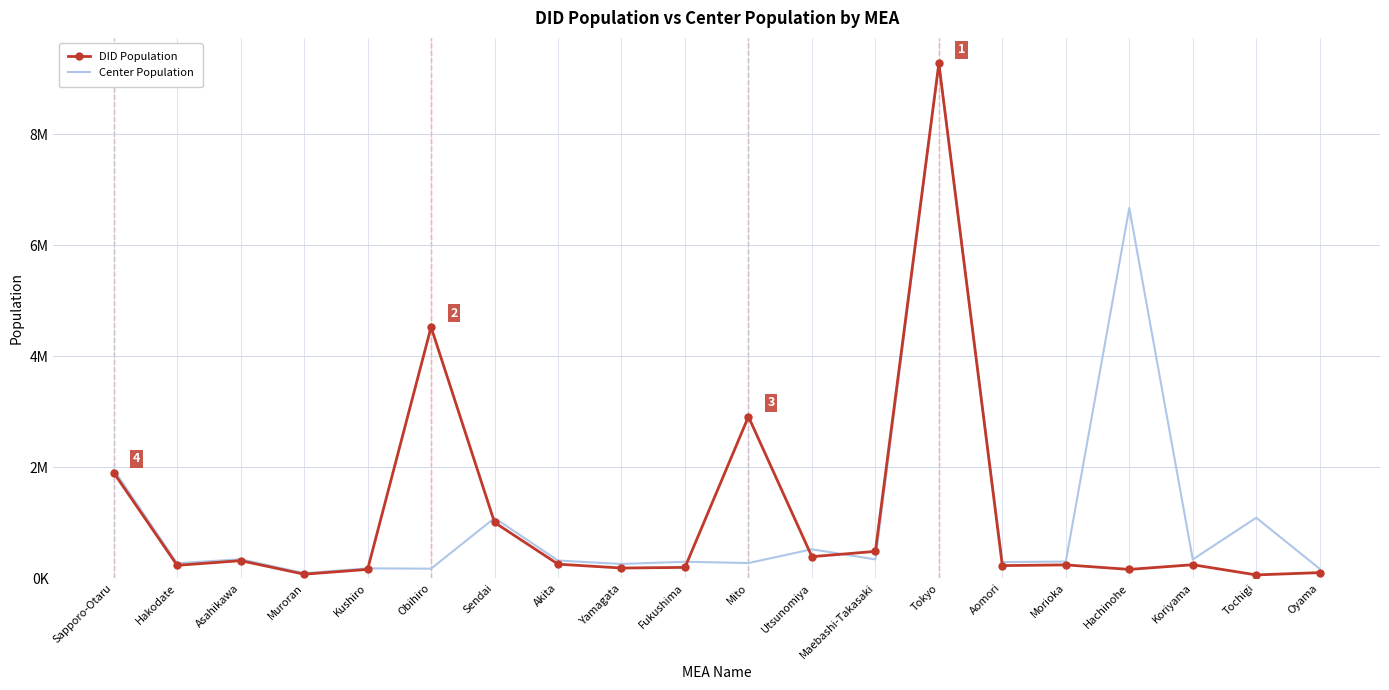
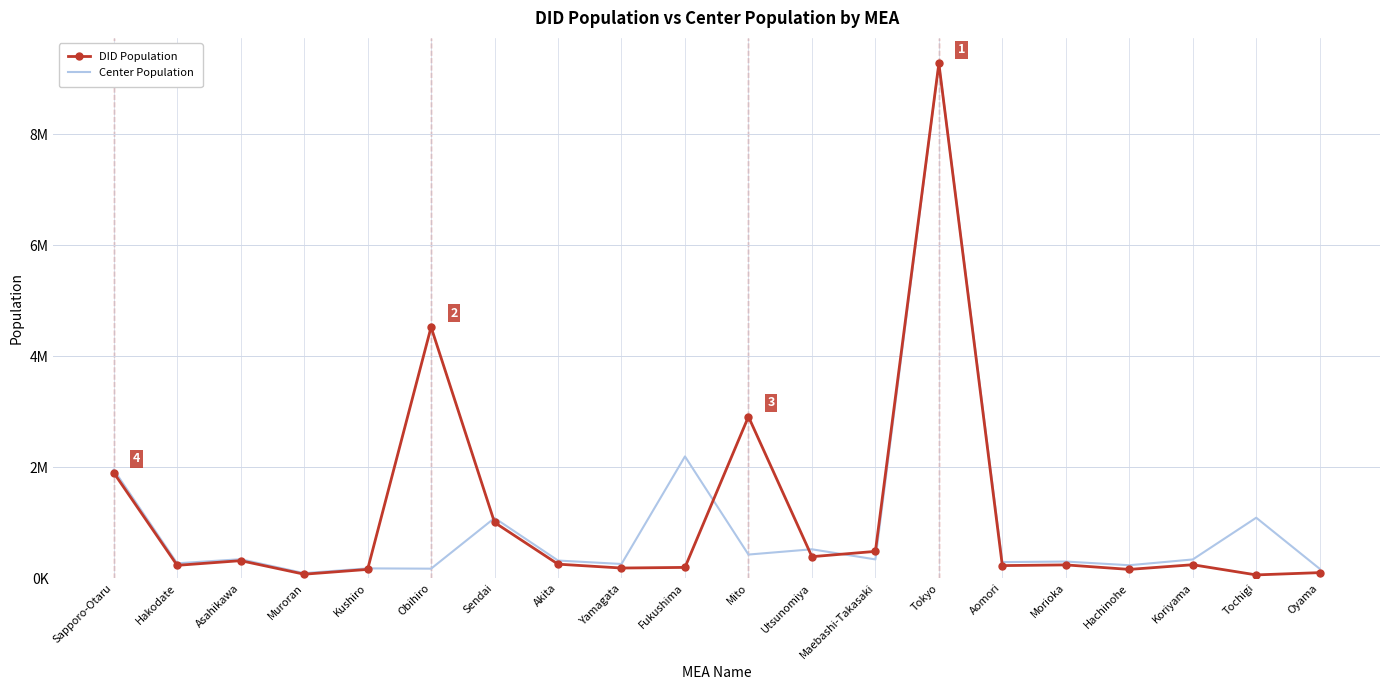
Center Population, Fukushima: 300000 -> 2200000
Center Population, Mito: 300000 -> 400000
Center Population, Hachinohe: 6700000 -> 200000
